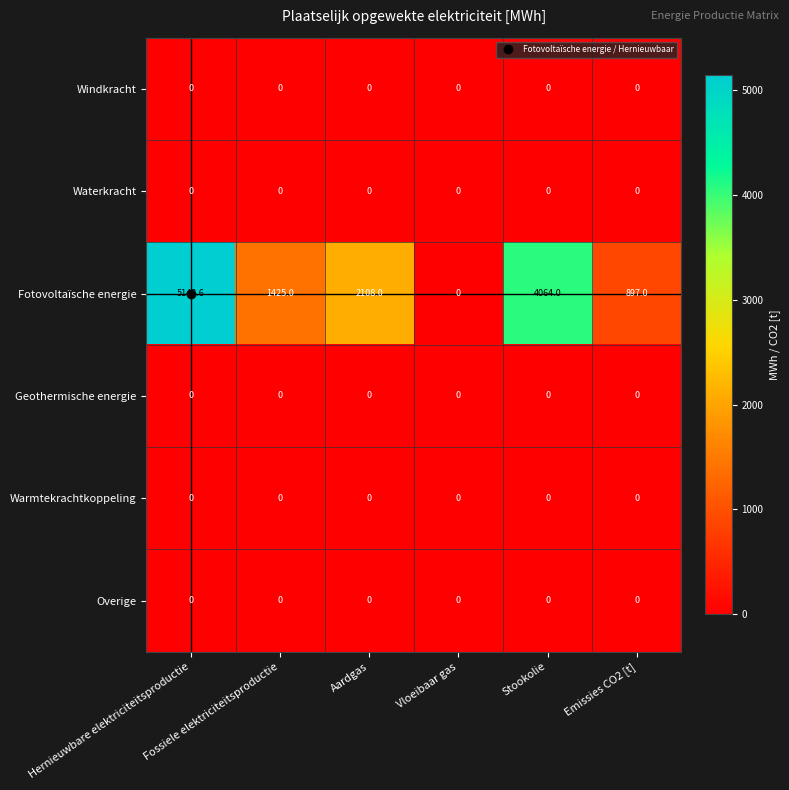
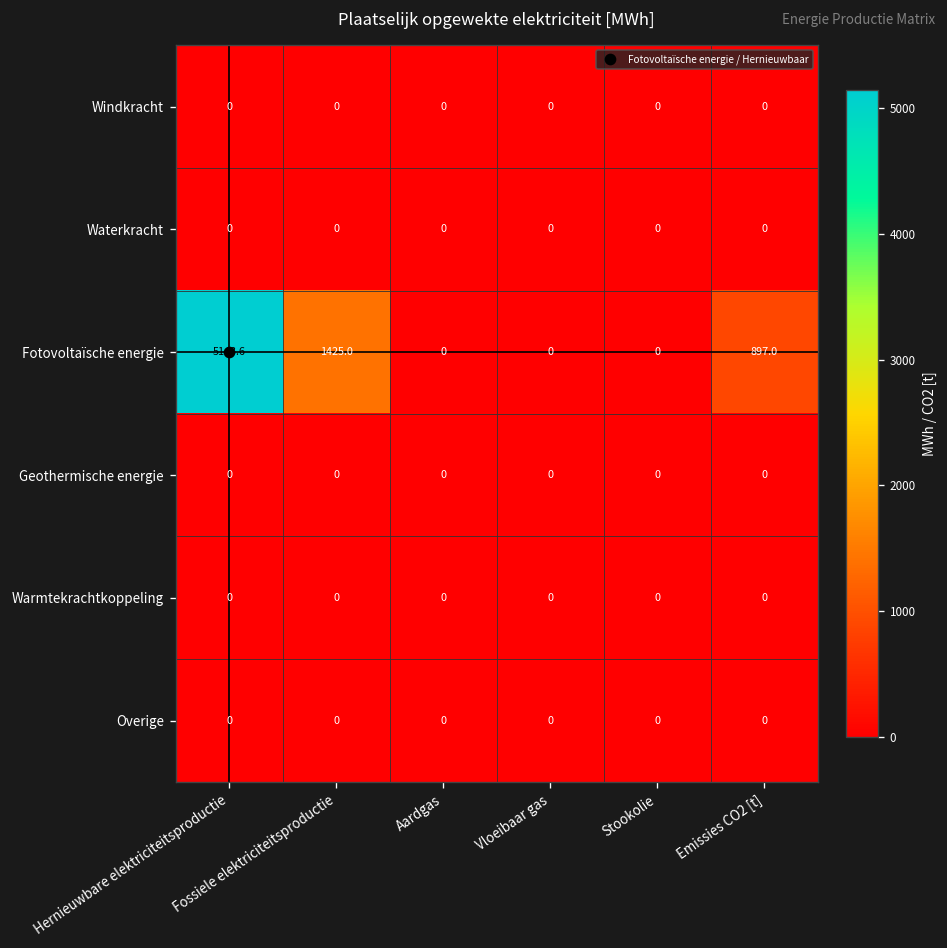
Fotovoltaïsche energie, Aardgas: 2108.0 -> 0
Fotovoltaïsche energie, Stookolie: 4064.0 -> 0
